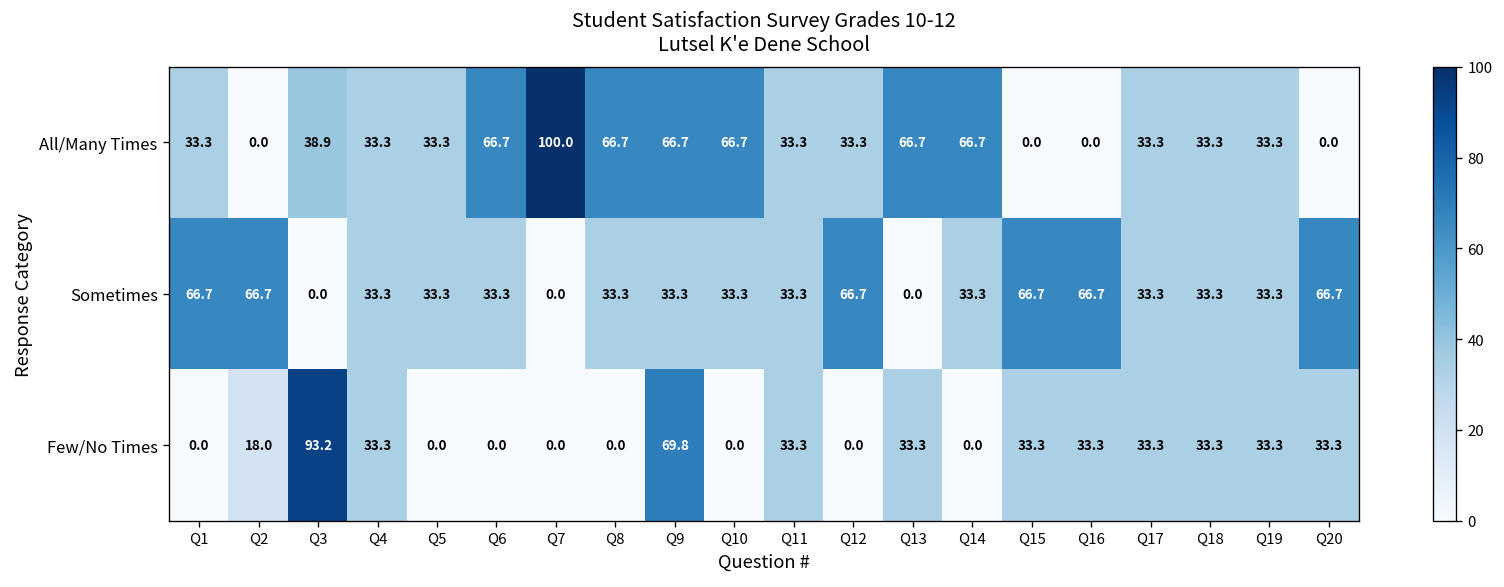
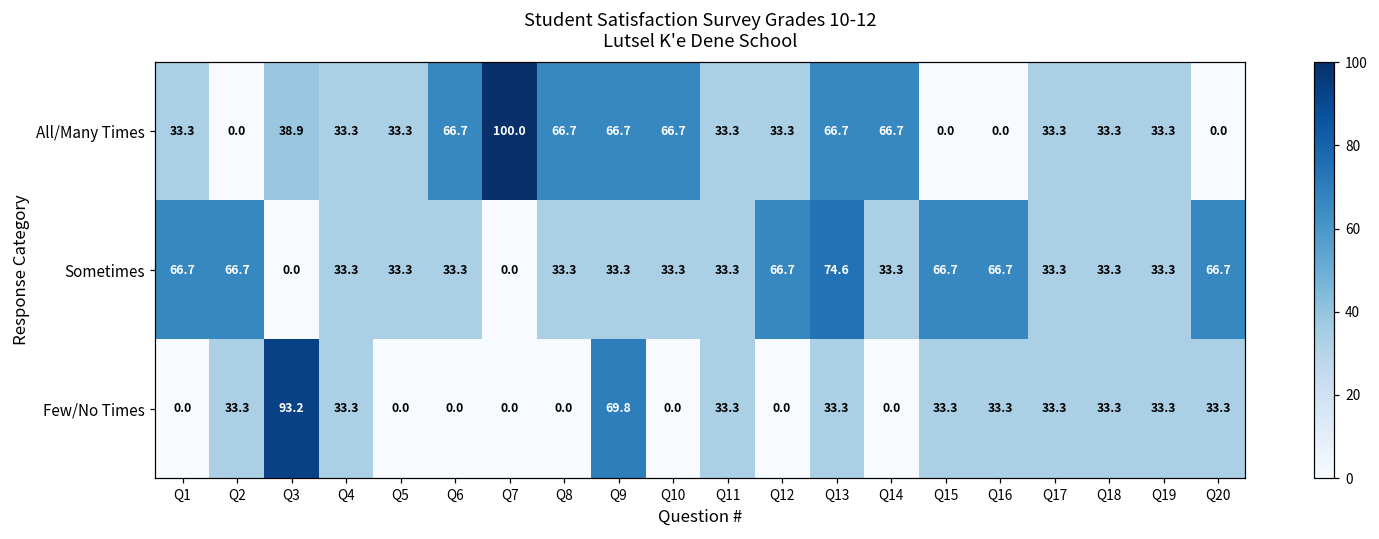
Sometimes, Q13: 0.0 -> 74.6
Few/No Times, Q2: 18.0 -> 33.3
